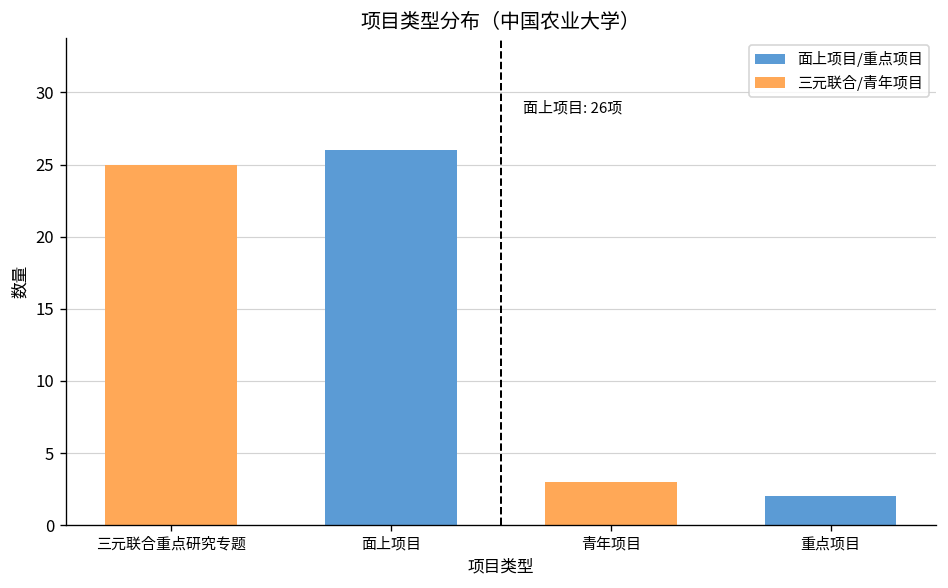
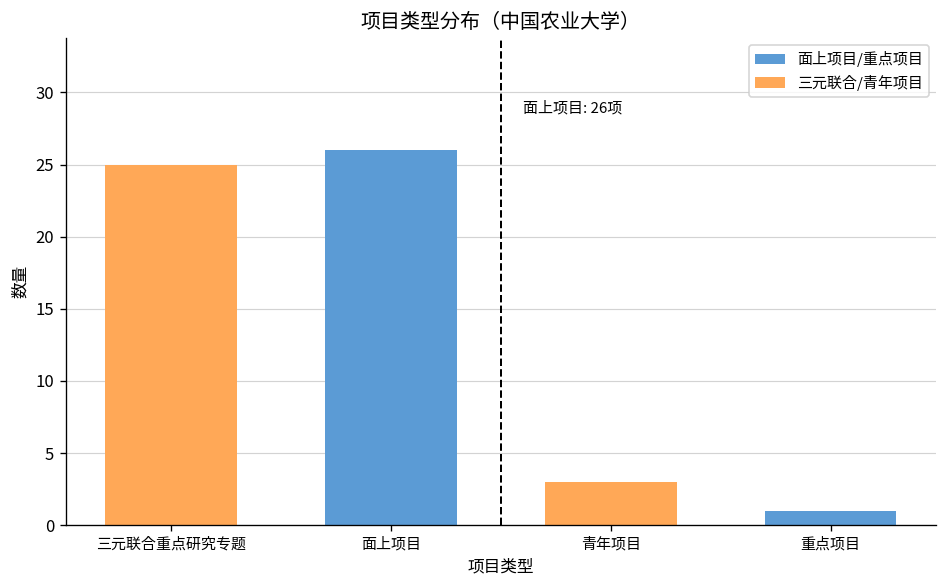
重点项目: 2 -> 1
